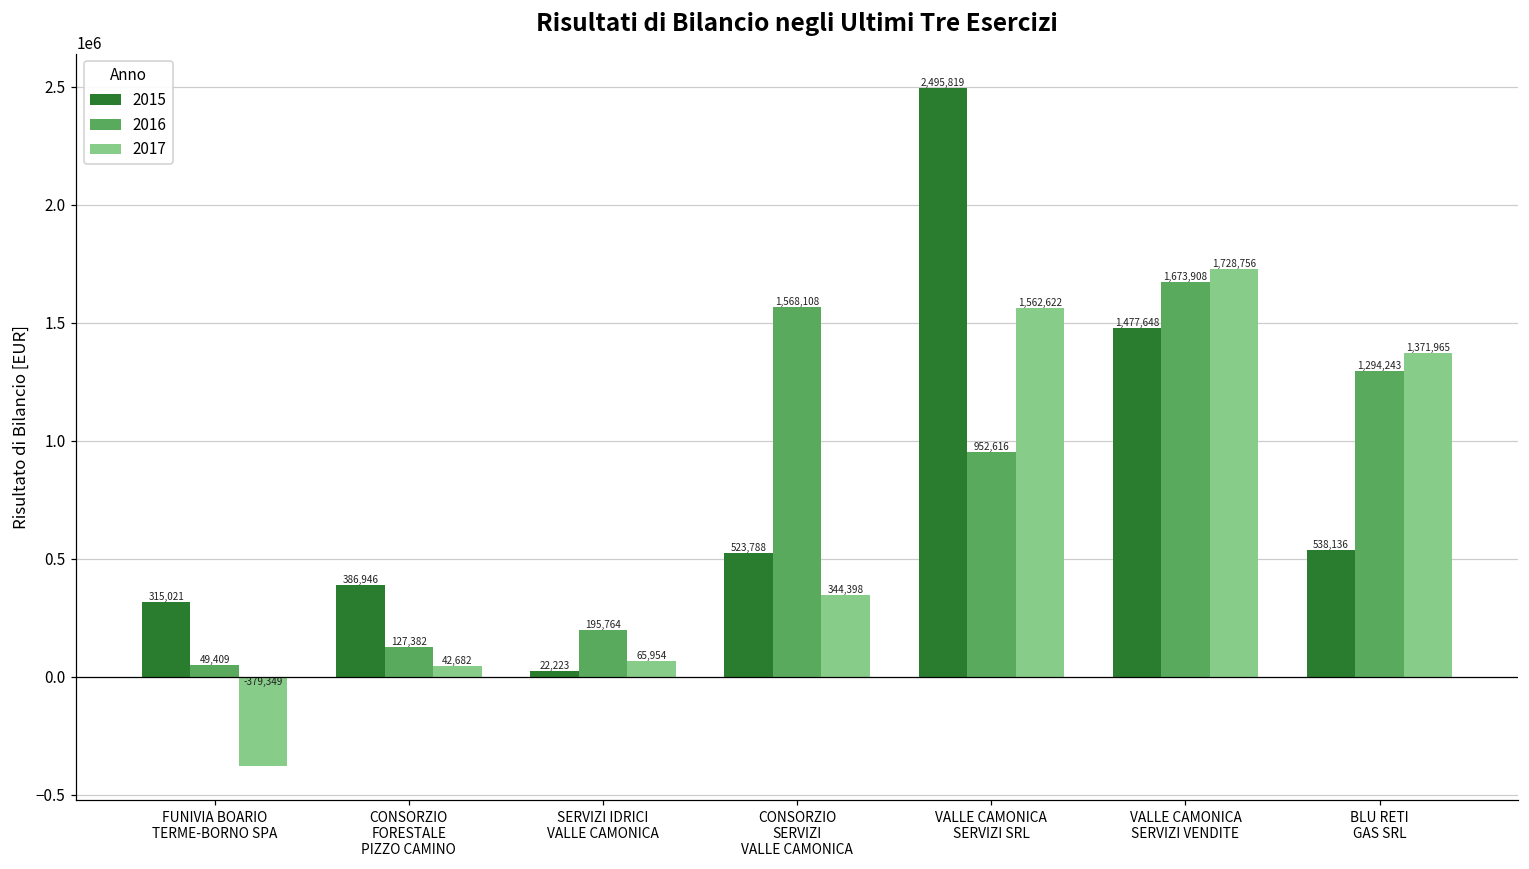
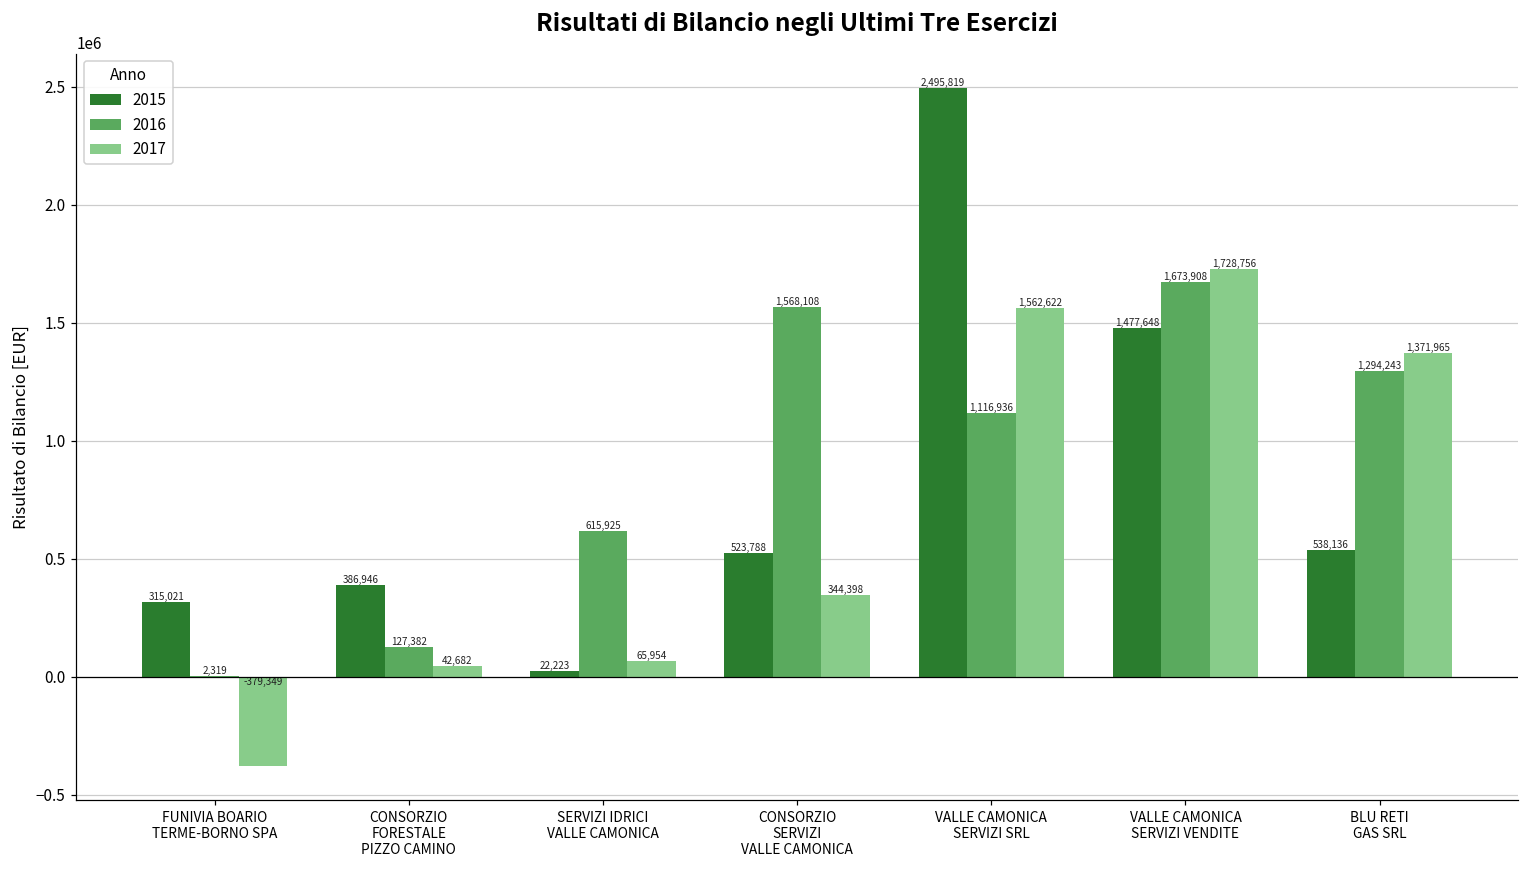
2016, FUNIVIA BOARIO TERME-BORNO SPA: 49,409 -> 2,319
2016, SERVIZI IDRICI VALLE CAMONICA: 195,764 -> 615,925
2016, VALLE CAMONICA SERVIZI SRL: 952,616 -> 1,116,936
